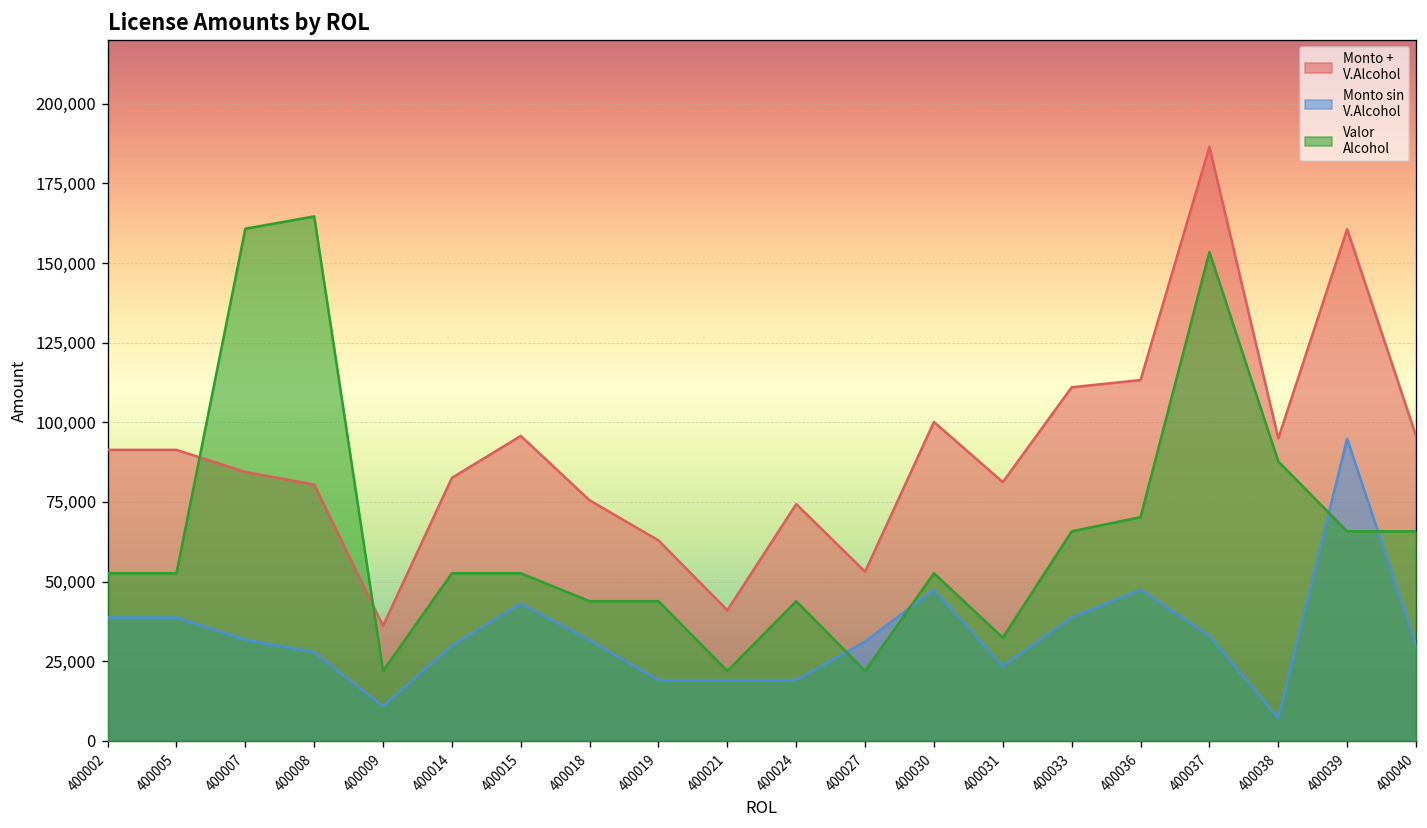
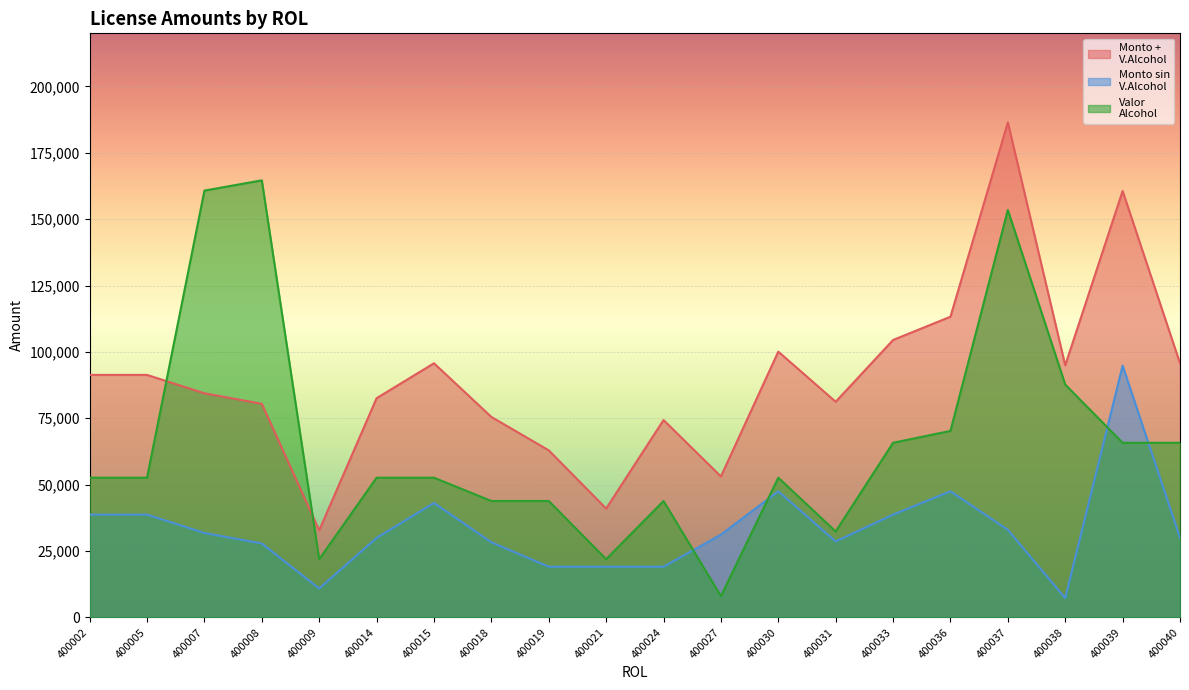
Monto + V.Alcohol, 400009: 36,000 -> 33,000
Monto sin V.Alcohol, 400018: 32,000 -> 28,000
Valor Alcohol, 400027: 22,000 -> 8,000
Monto sin V.Alcohol, 400031: 23,000 -> 29,000
Monto + V.Alcohol, 400033: 111,000 -> 104,000
